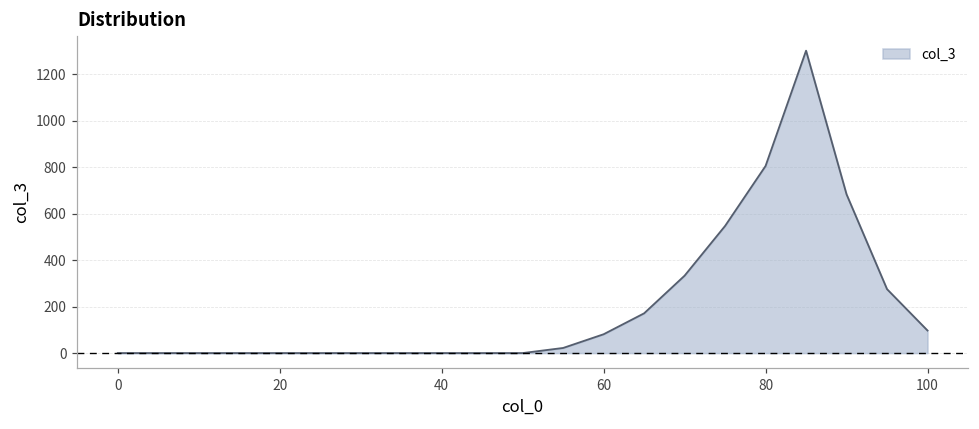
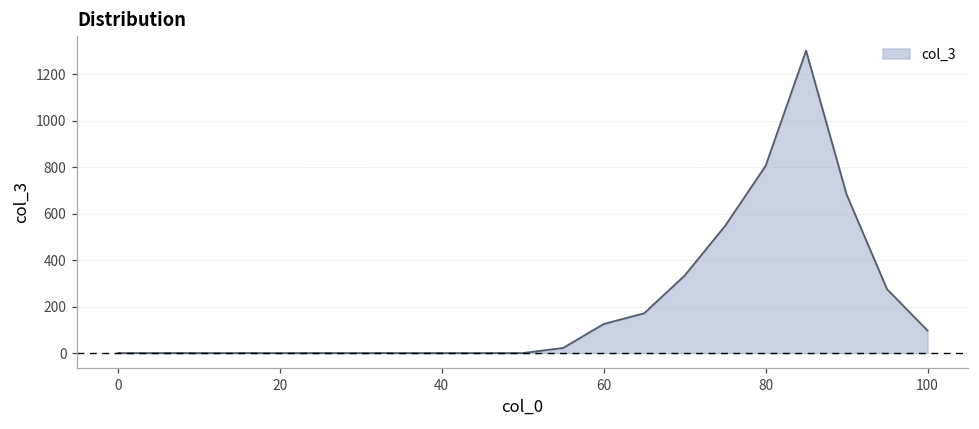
60: 80 -> 130
